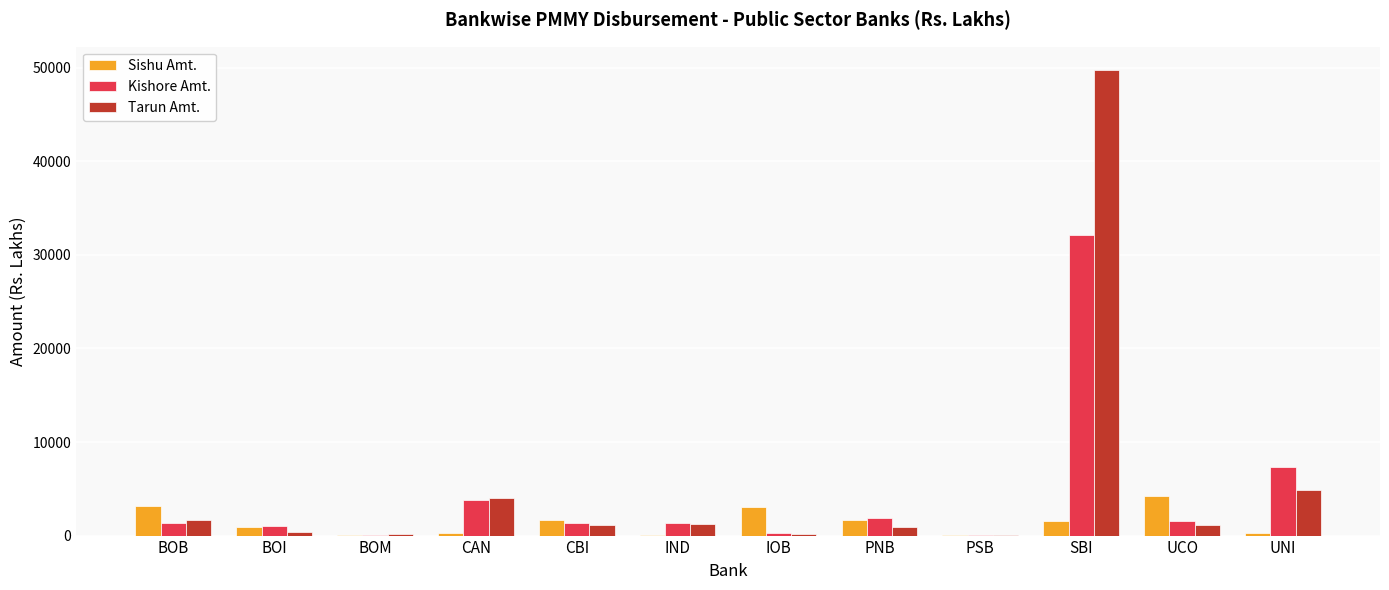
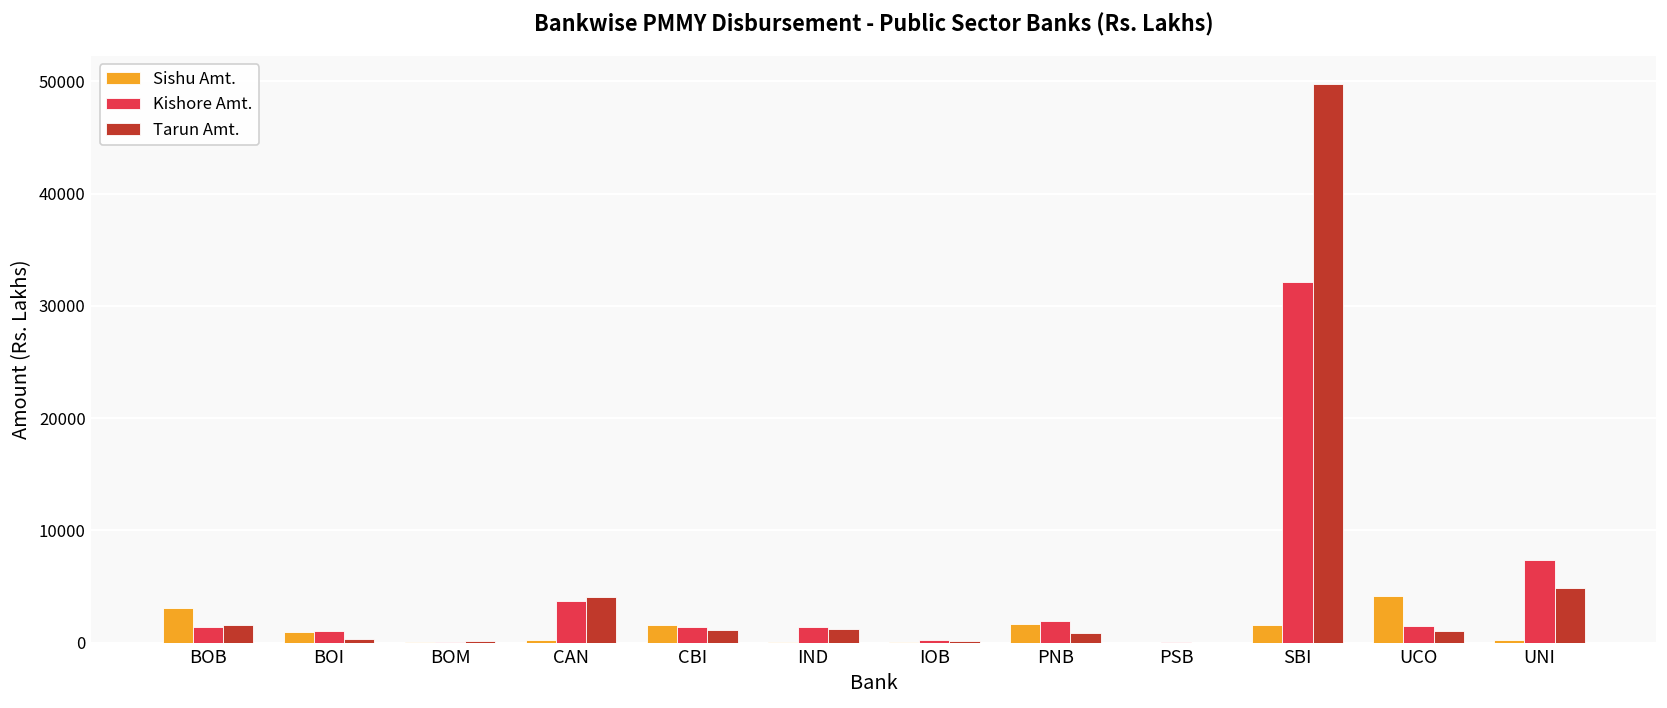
Sishu Amt., IOB: 3000 -> 0
